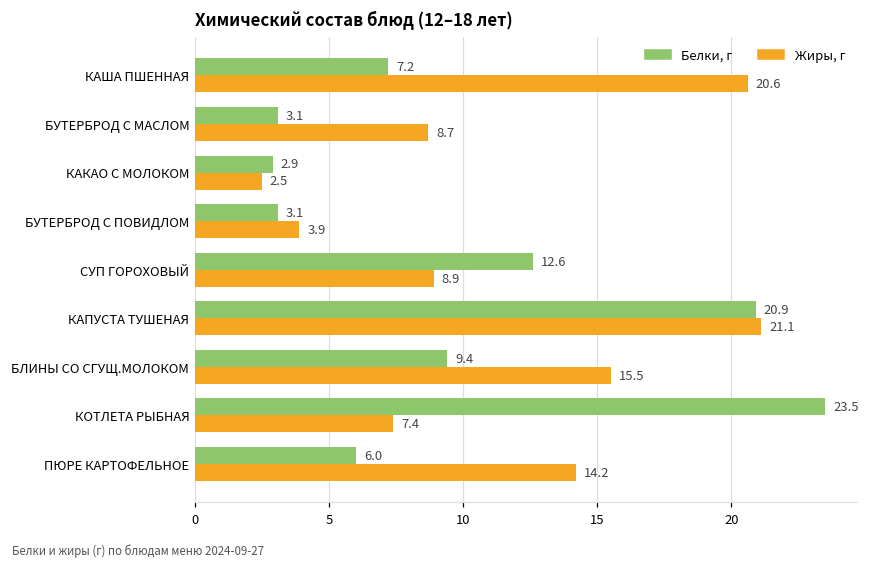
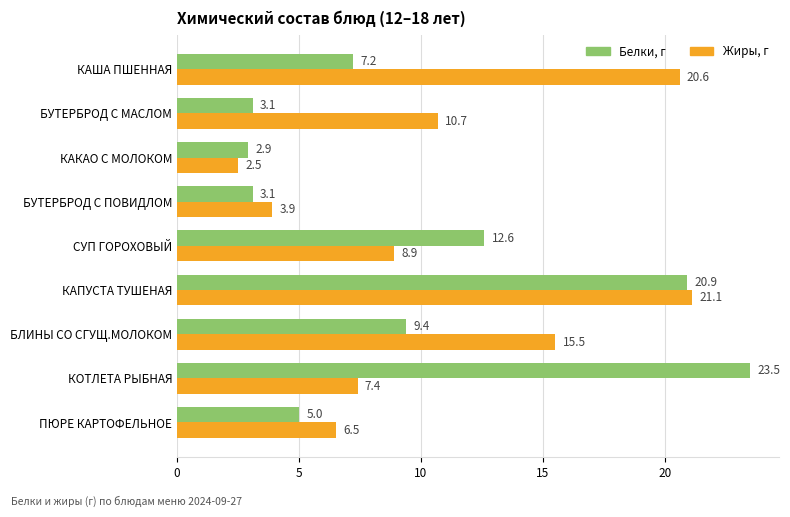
Жиры, г, БУТЕРБРОД С МАСЛОМ: 8.7 -> 10.7
Белки, г, ПЮРЕ КАРТОФЕЛЬНОЕ: 6.0 -> 5.0
Жиры, г, ПЮРЕ КАРТОФЕЛЬНОЕ: 14.2 -> 6.5
